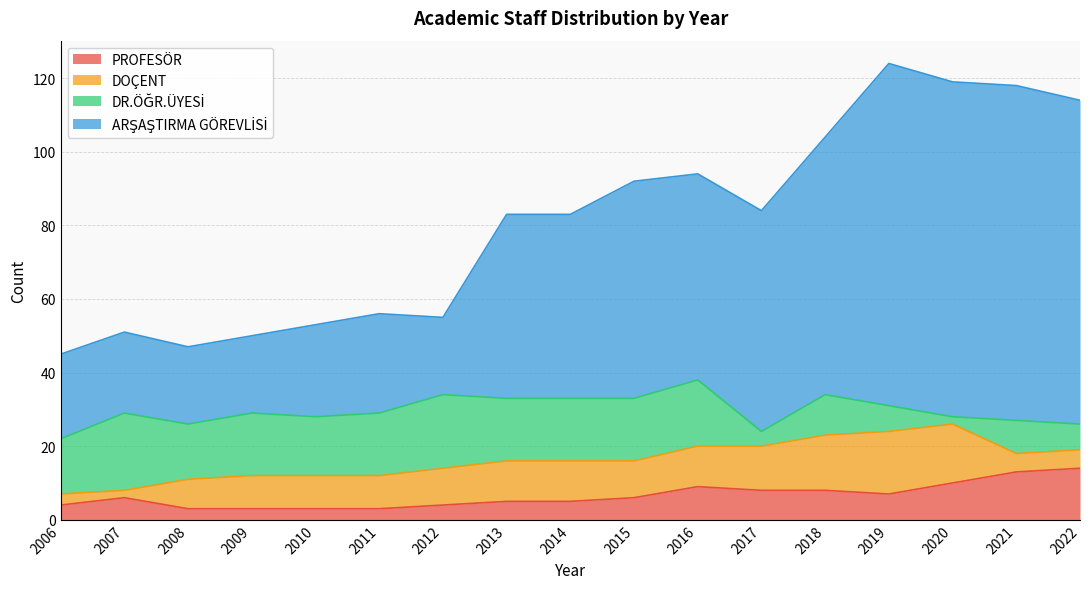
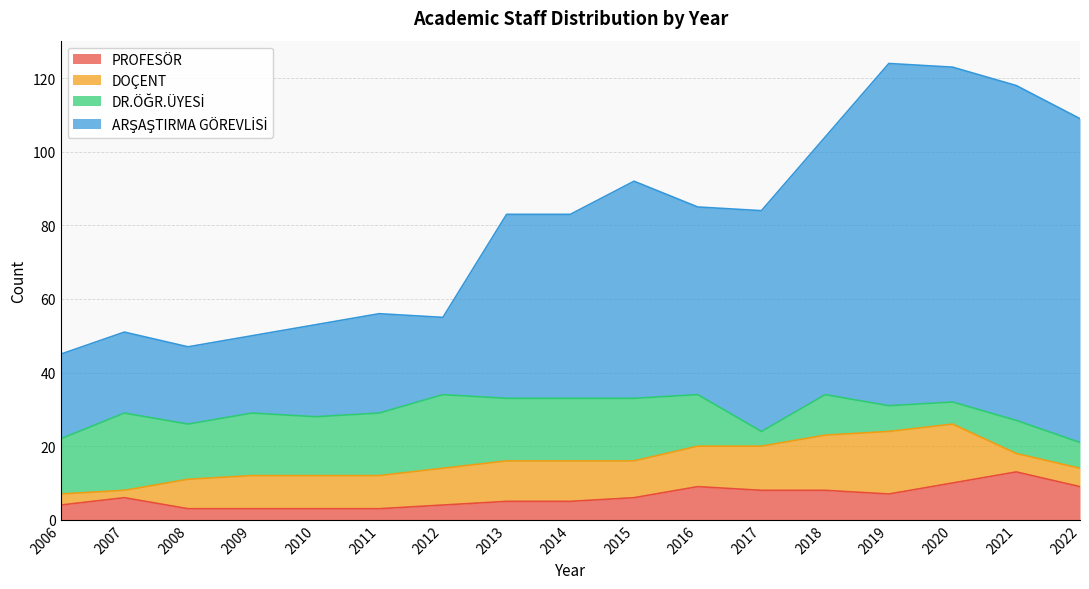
DR.ÖĞR.ÜYESİ, 2016: 18 -> 14
ARŞAŞTIRMA GÖREVLİSİ, 2016: 56 -> 51
DR.ÖĞR.ÜYESİ, 2020: 2 -> 6
PROFESÖR, 2022: 14 -> 9
